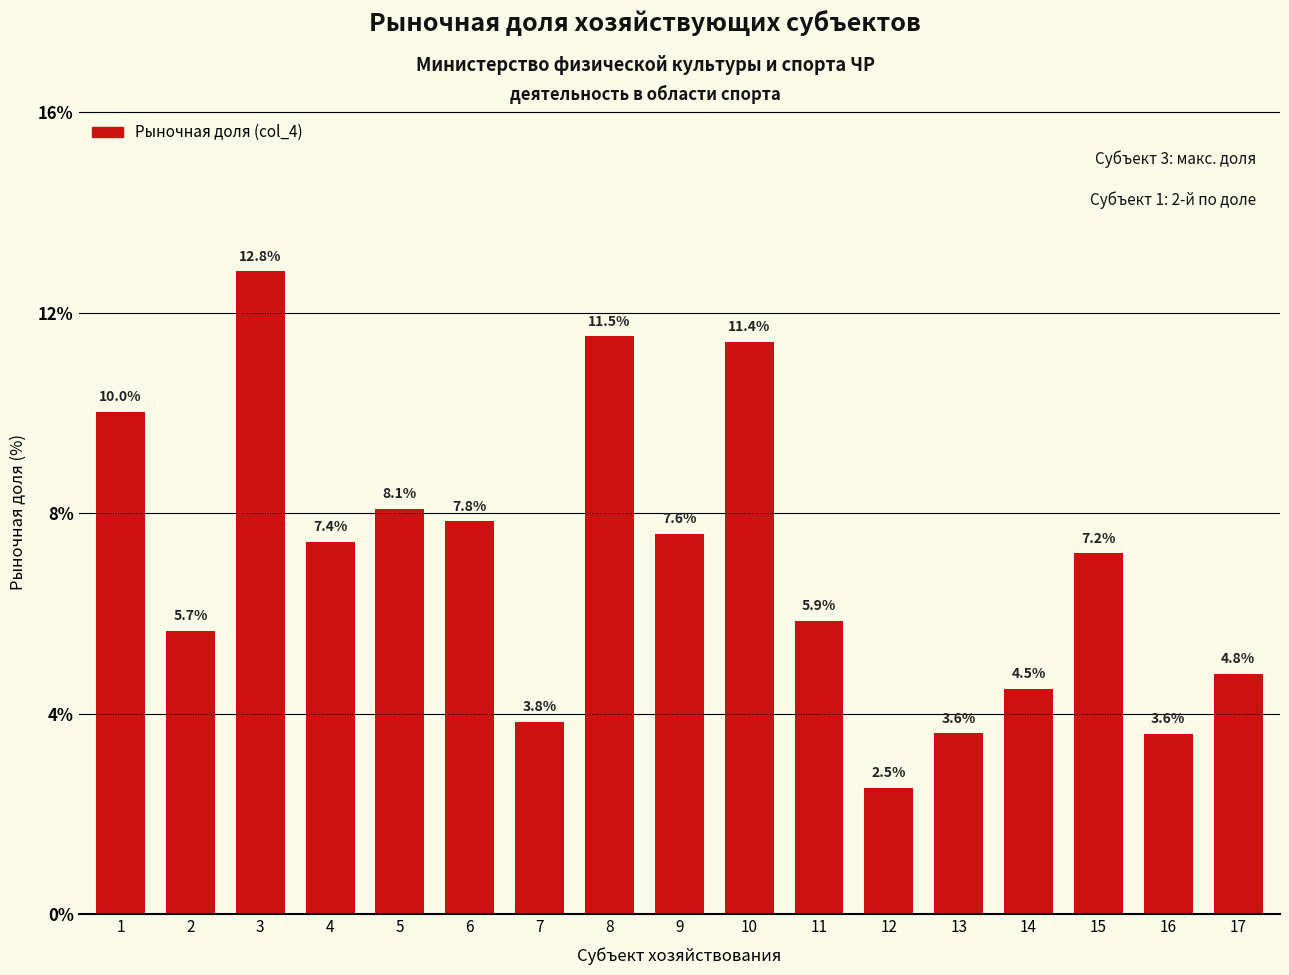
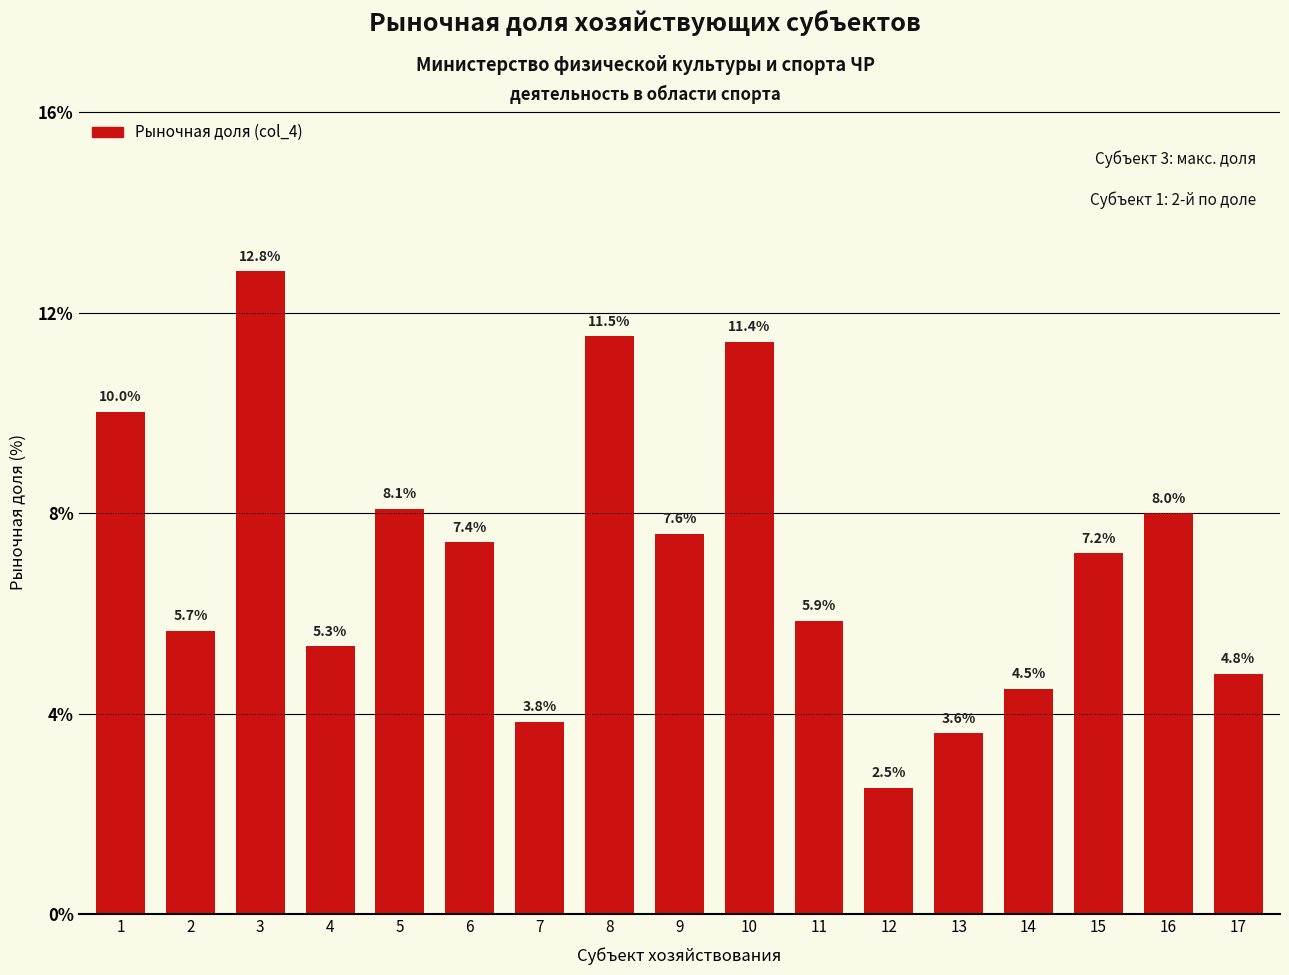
4: 7.4% -> 5.3%
6: 7.8% -> 7.4%
16: 3.6% -> 8.0%
